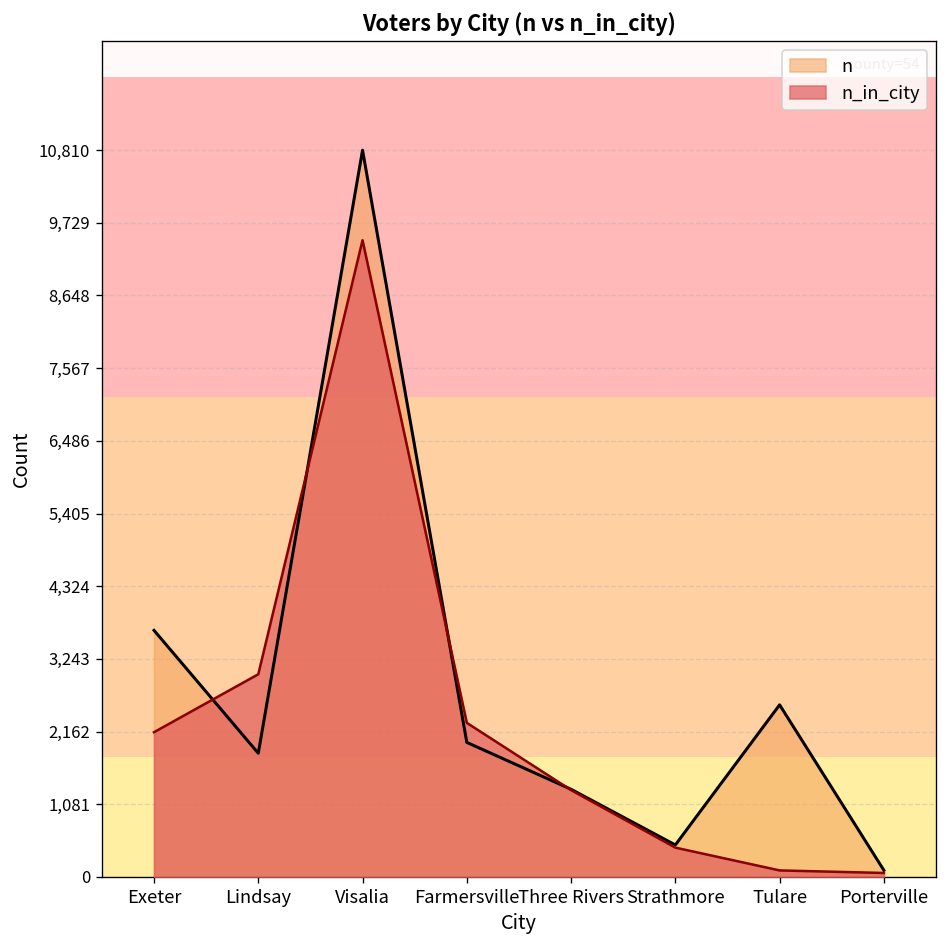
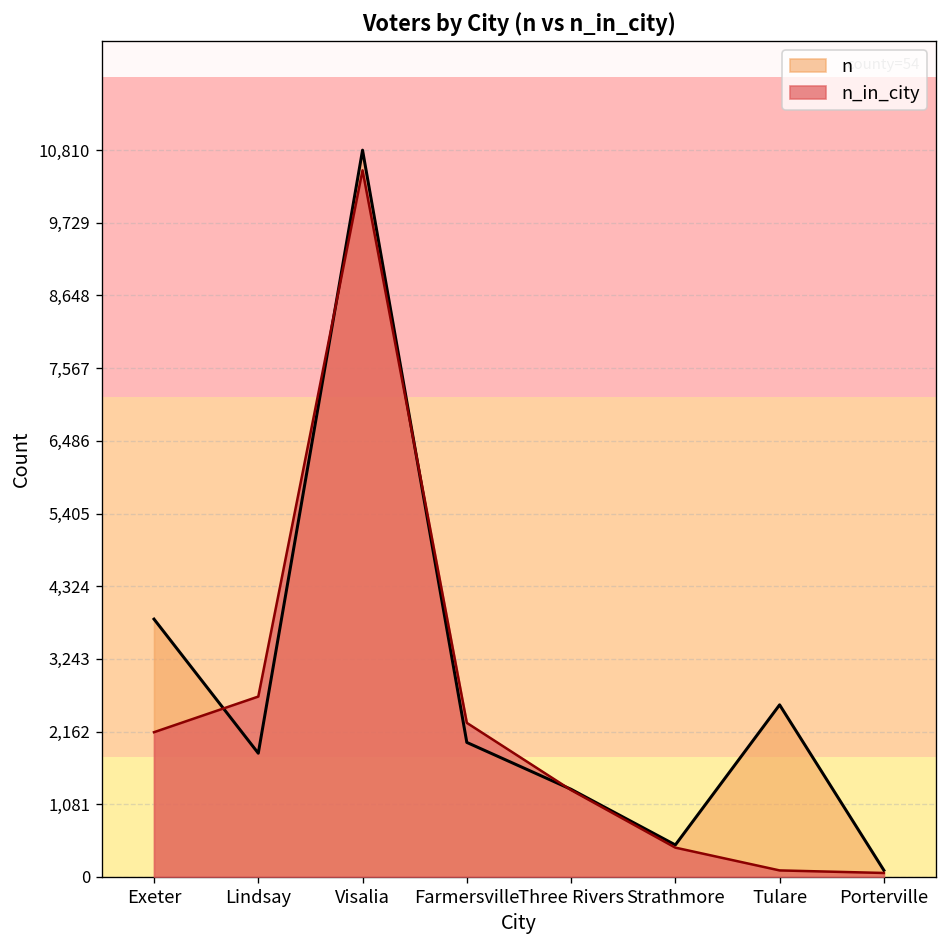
n, Exeter: 3,700 -> 3,800
n_in_city, Lindsay: 3,000 -> 2,700
n_in_city, Visalia: 9,500 -> 10,500
